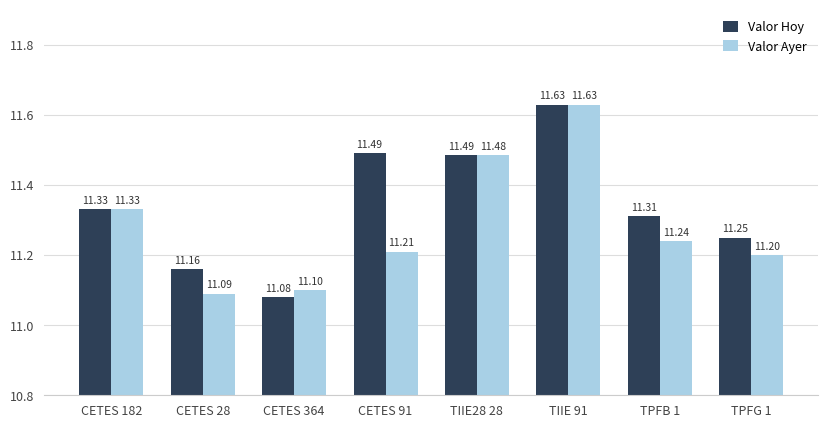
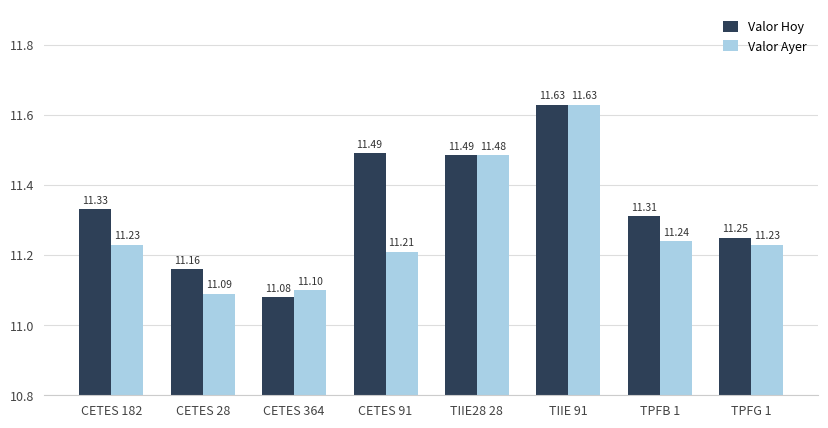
Valor Ayer, CETES 182: 11.33 -> 11.23
Valor Ayer, TPFG 1: 11.20 -> 11.23
